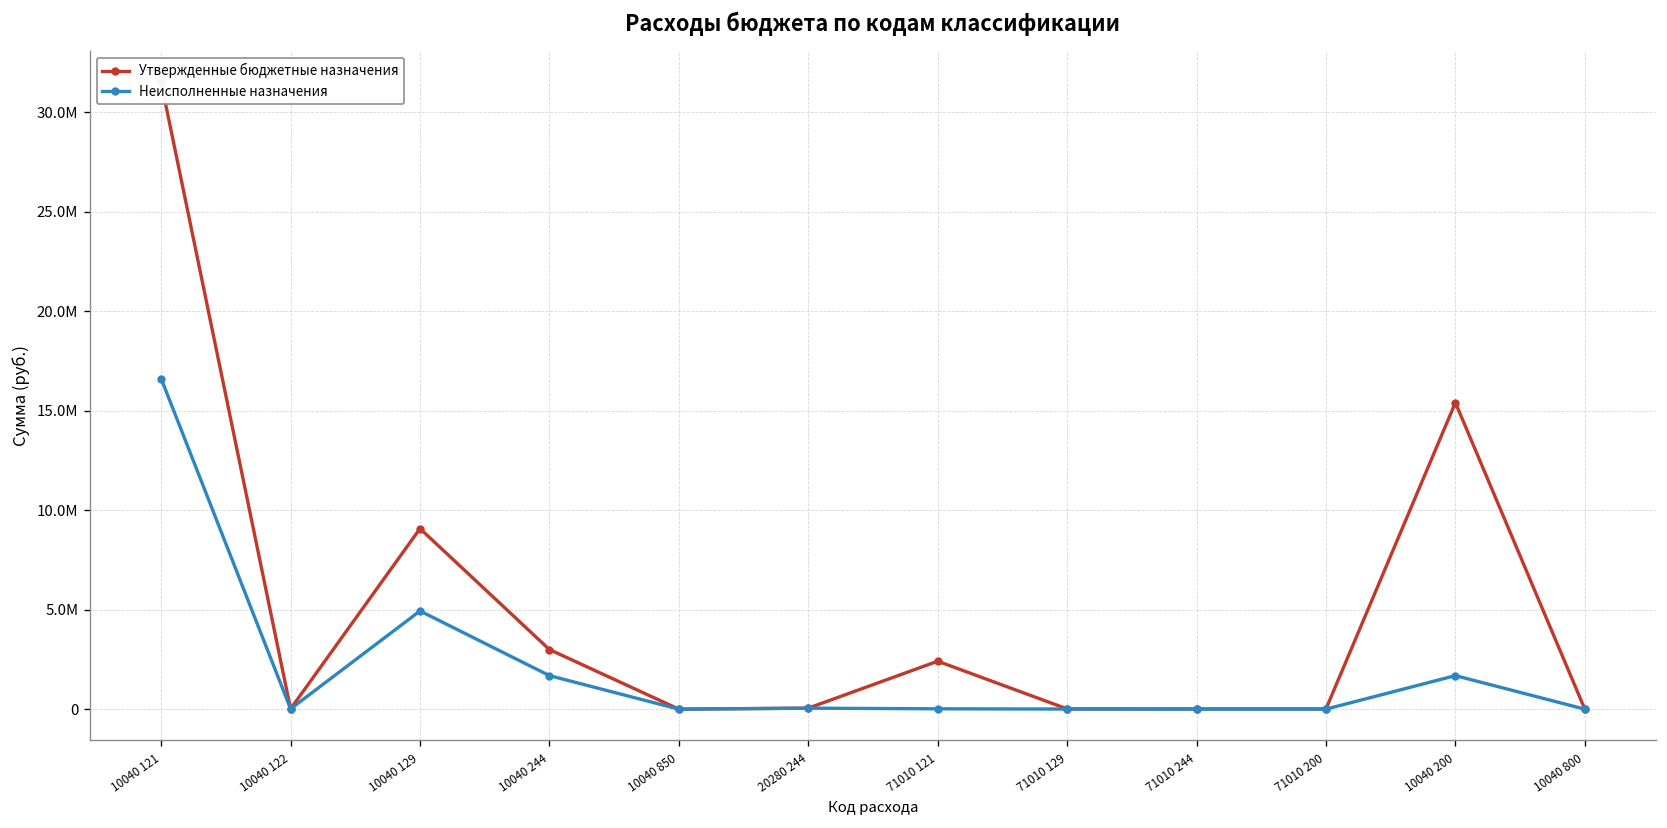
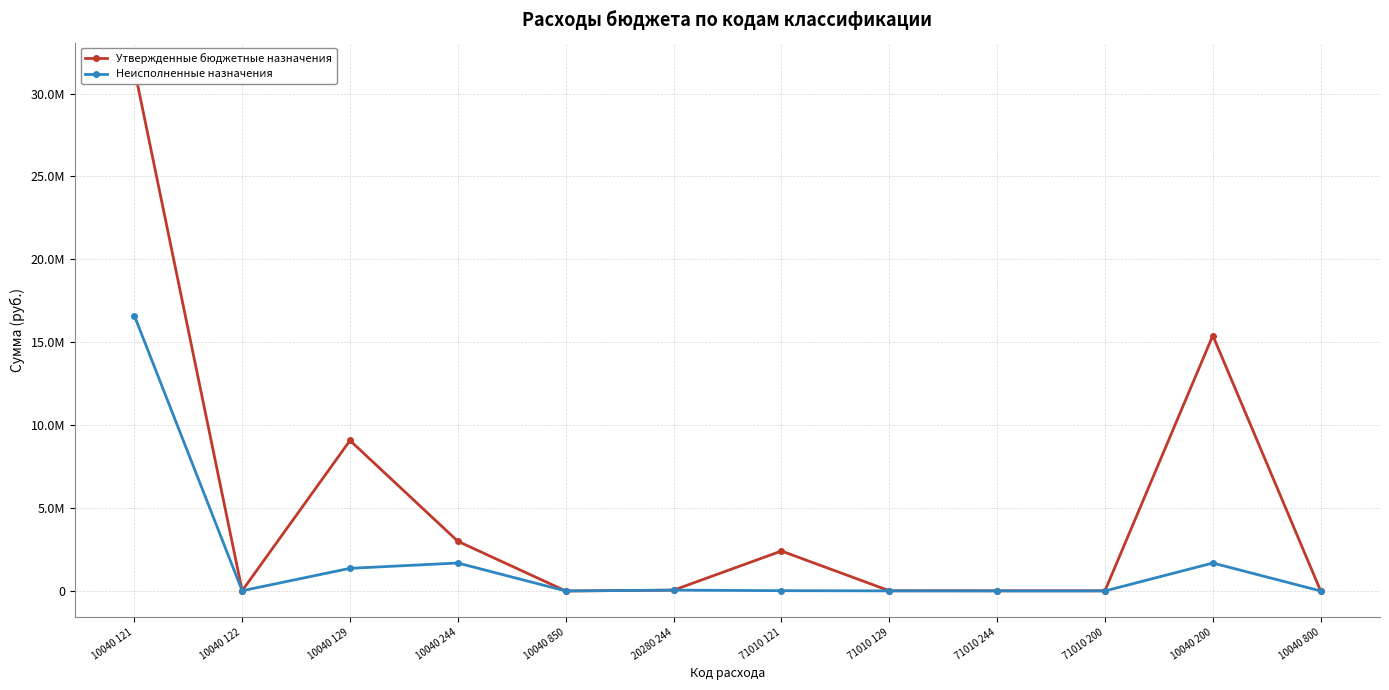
Неисполненные назначения, 10040 129: 4900000 -> 1400000
